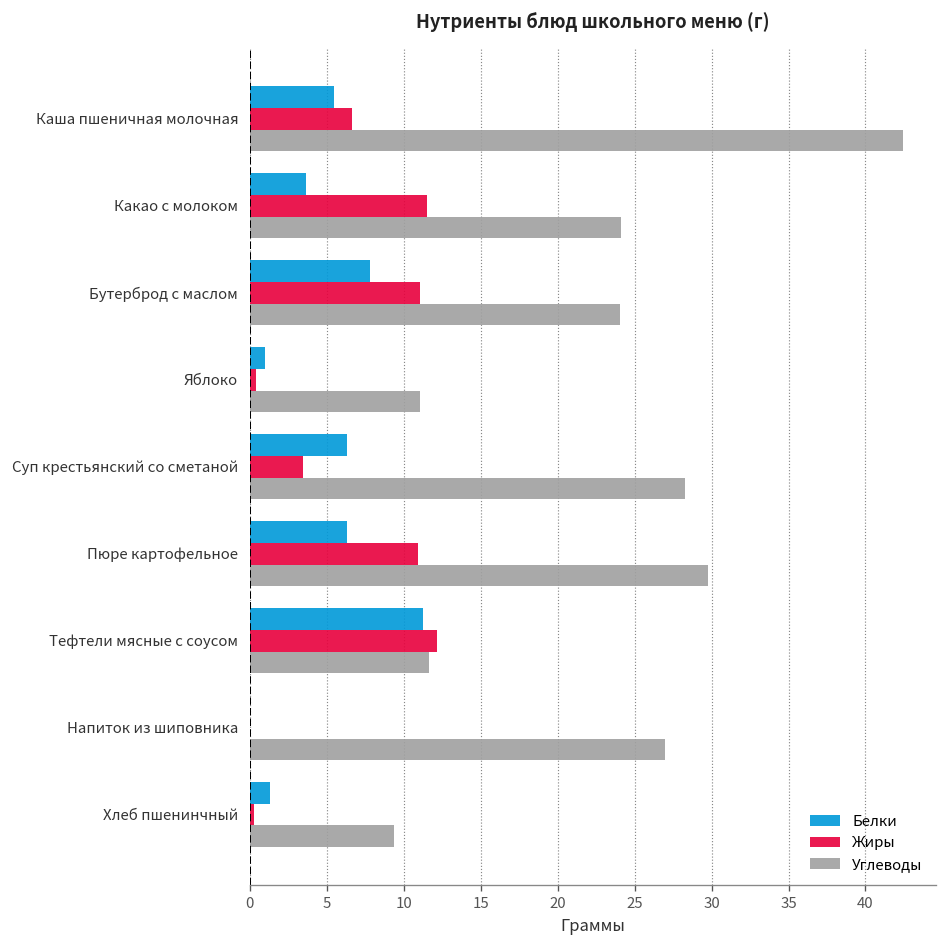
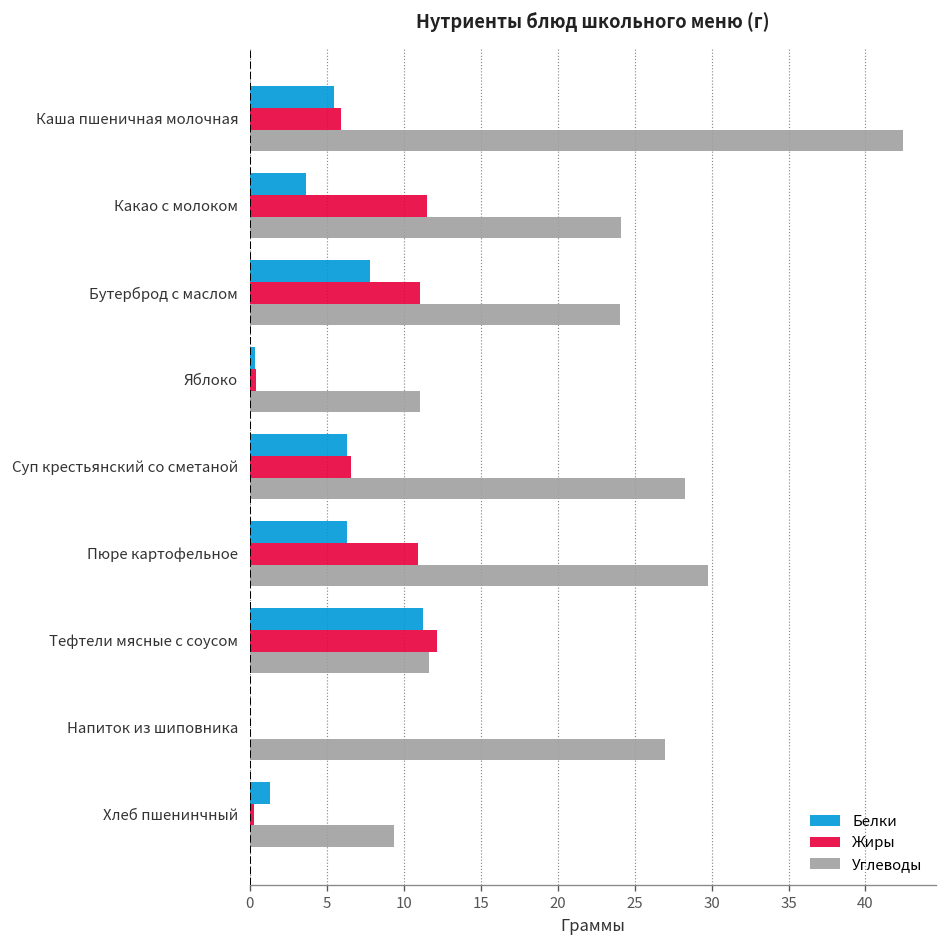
Жиры, Каша пшеничная молочная: 6.7 -> 5.9
Белки, Яблоко: 1.0 -> 0.4
Жиры, Суп крестьянский со сметаной: 3.4 -> 6.6
